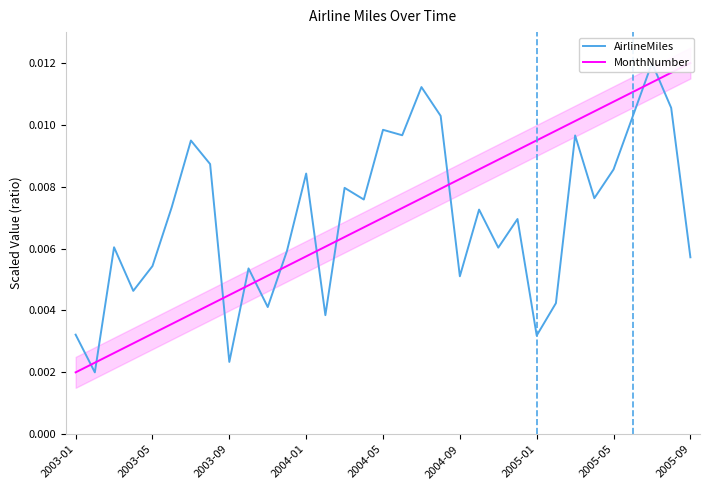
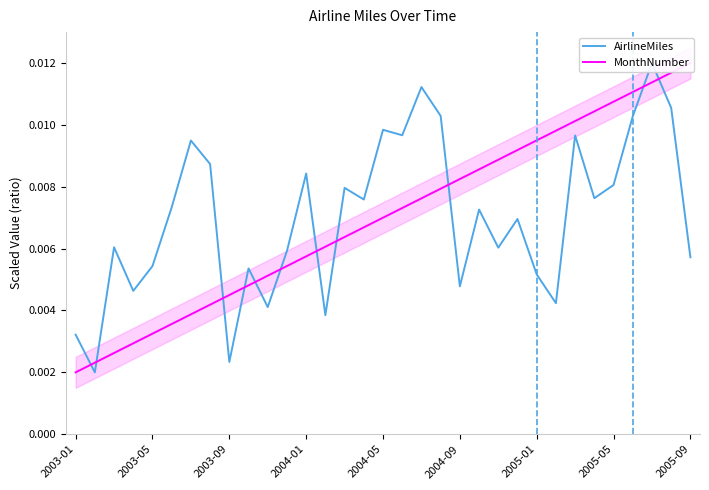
AirlineMiles, 2004-09: 0.0051 -> 0.0048
AirlineMiles, 2005-01: 0.0032 -> 0.0052
AirlineMiles, 2005-05: 0.0086 -> 0.0081
